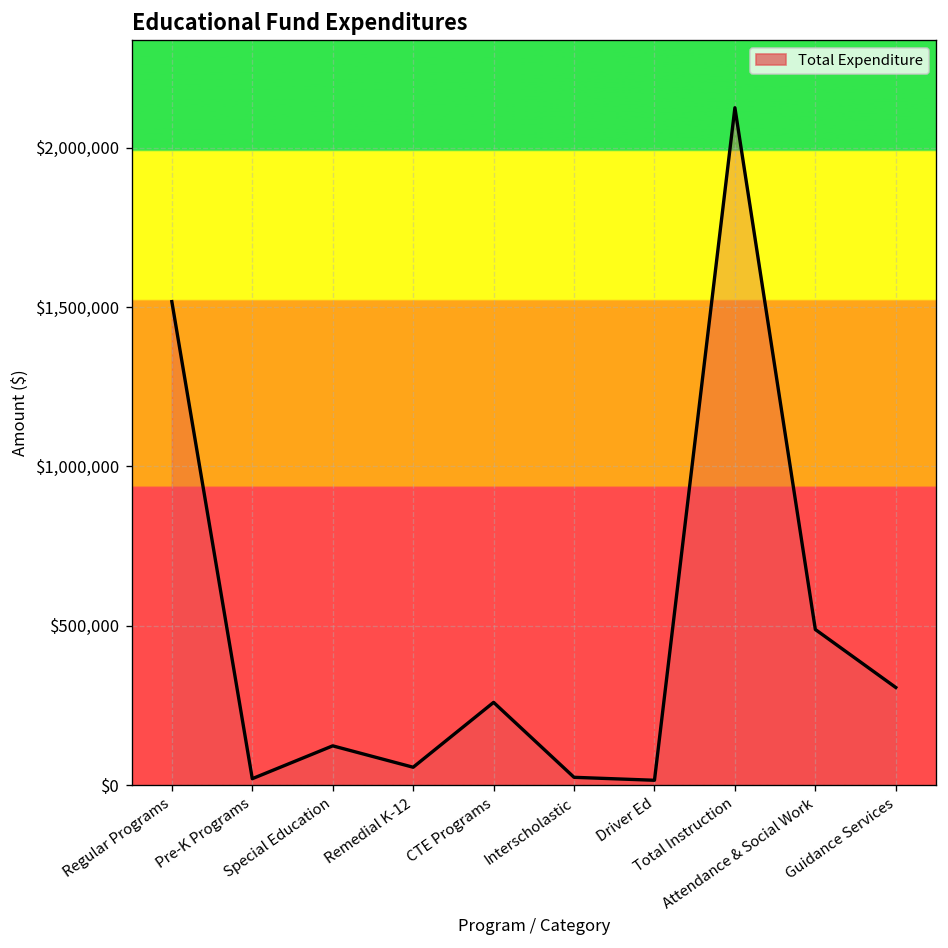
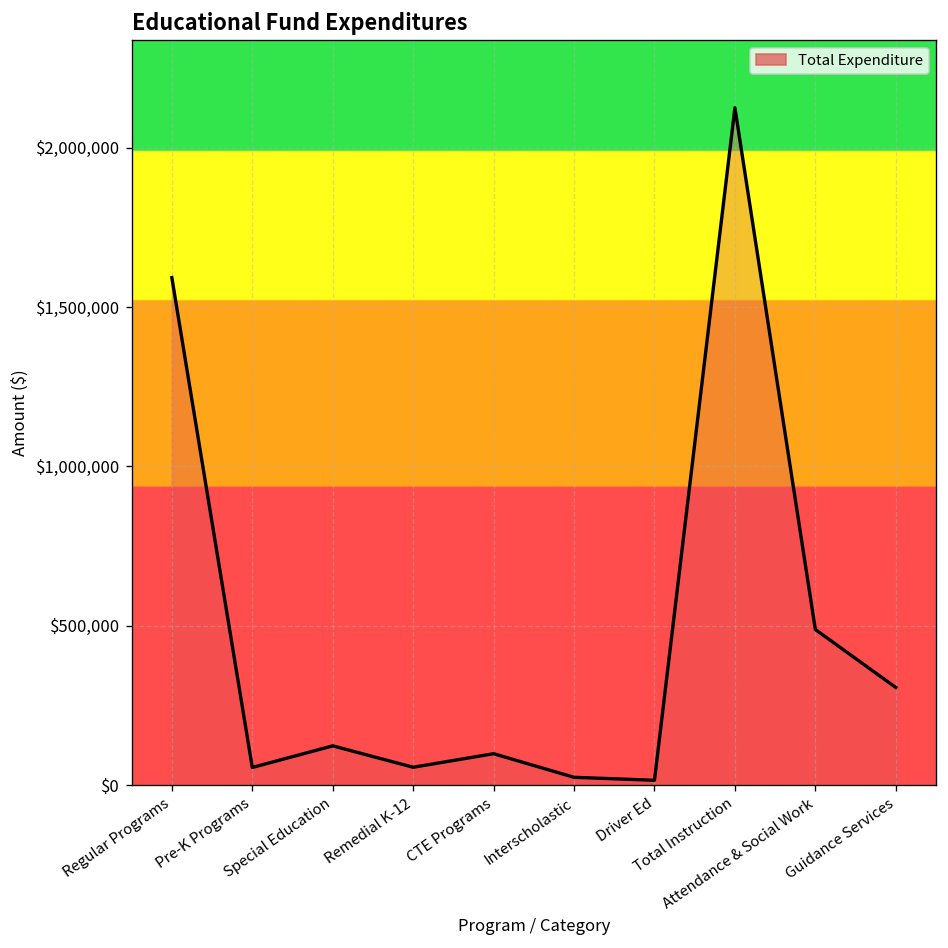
Regular Programs: $1,520,000 -> $1,590,000
Pre-K Programs: $20,000 -> $60,000
CTE Programs: $260,000 -> $100,000
